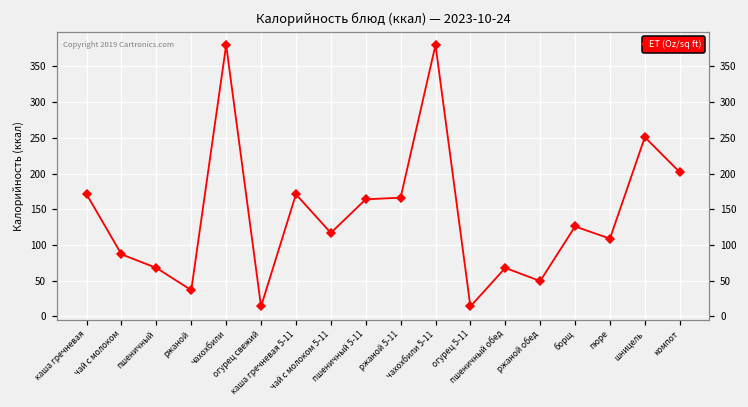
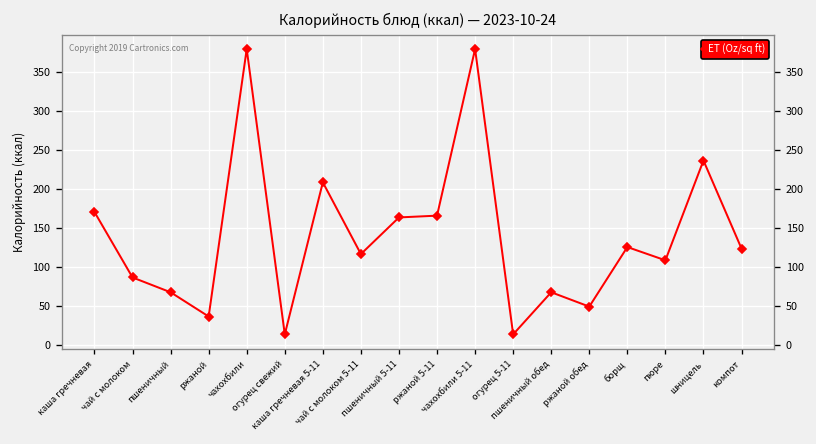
каша гречневая 5-11: 170 -> 210
шницель: 250 -> 240
компот: 200 -> 120
